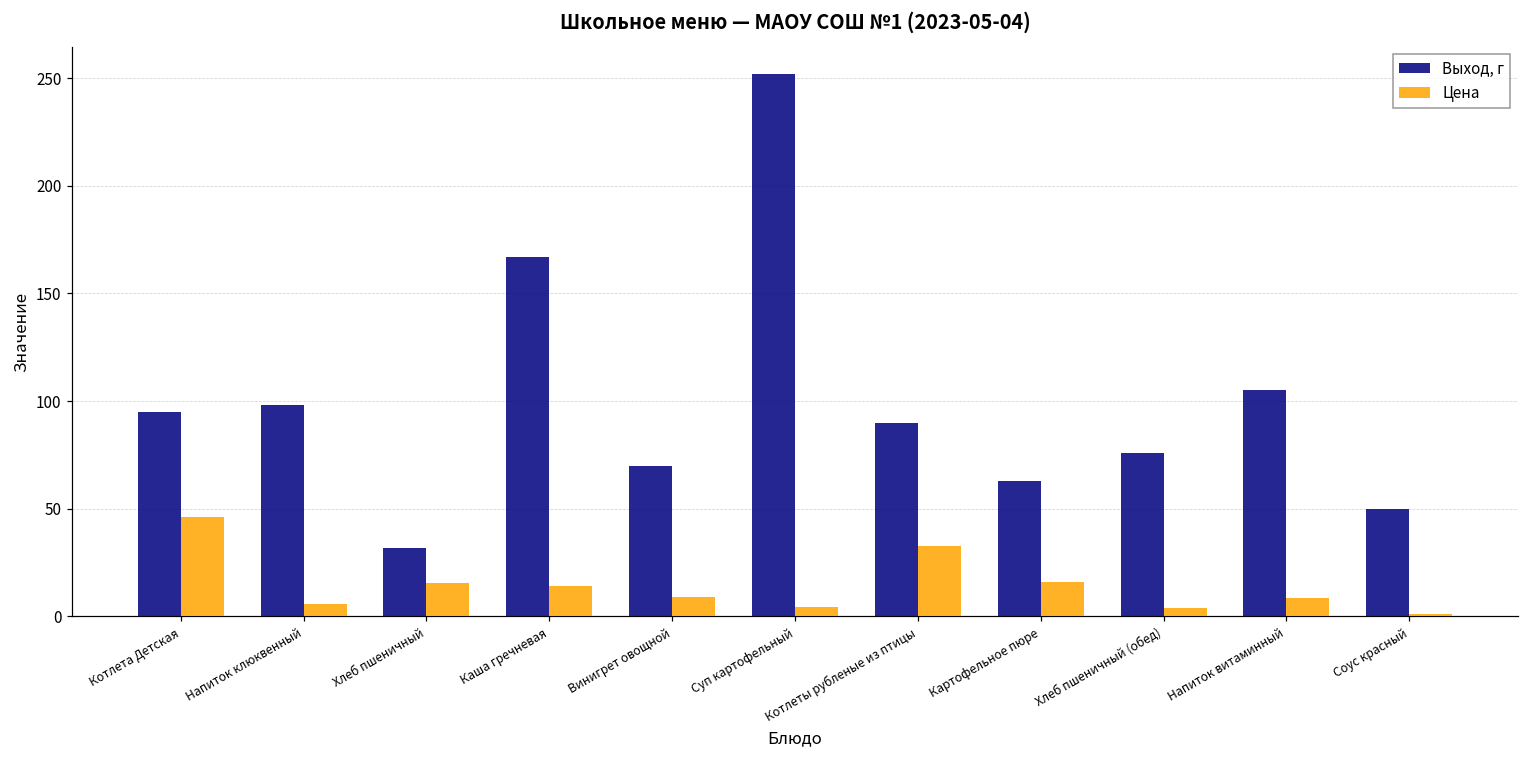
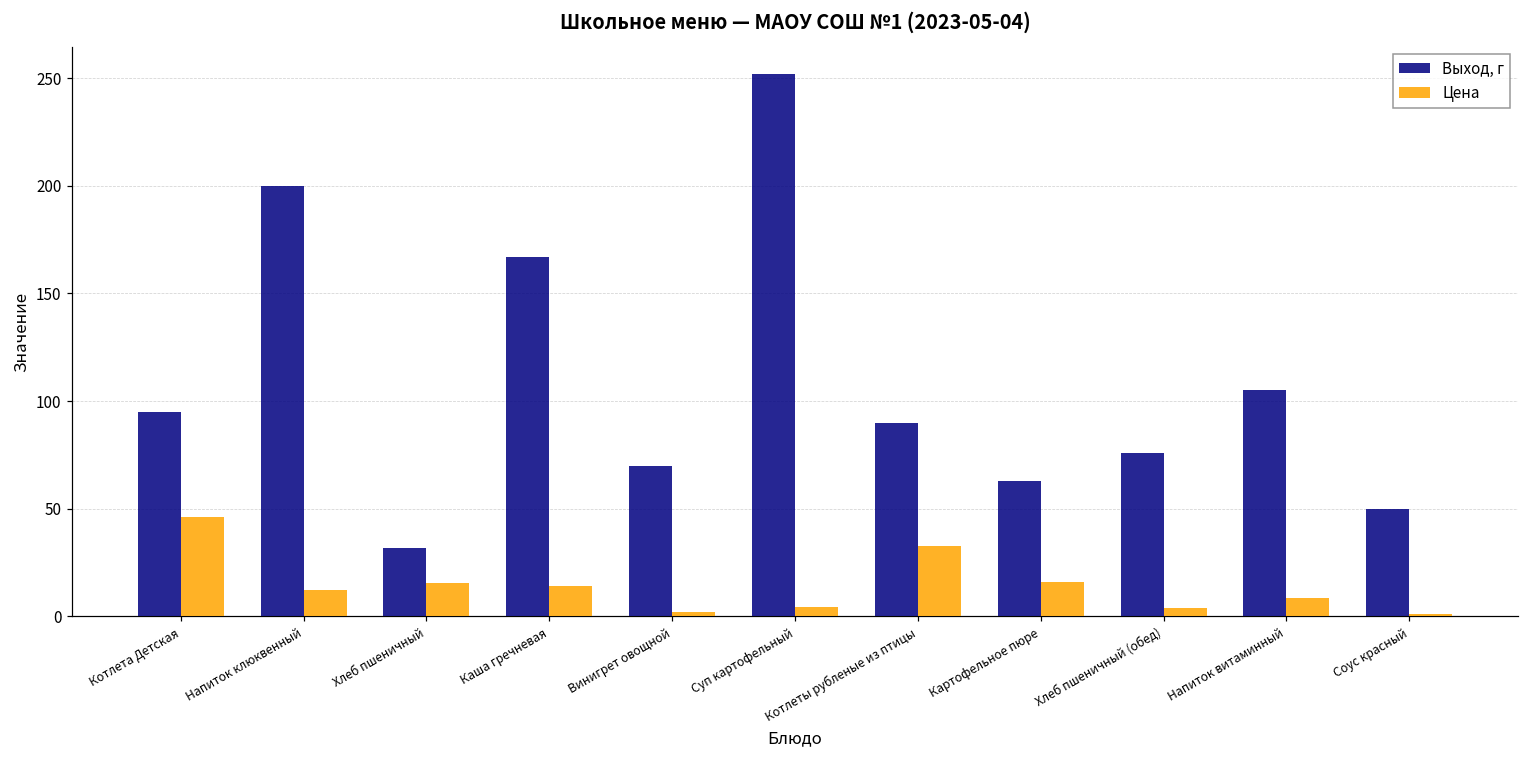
Выход, г, Напиток клюквенный: 98 -> 200
Цена, Напиток клюквенный: 6 -> 12
Цена, Винигрет овощной: 9 -> 2
